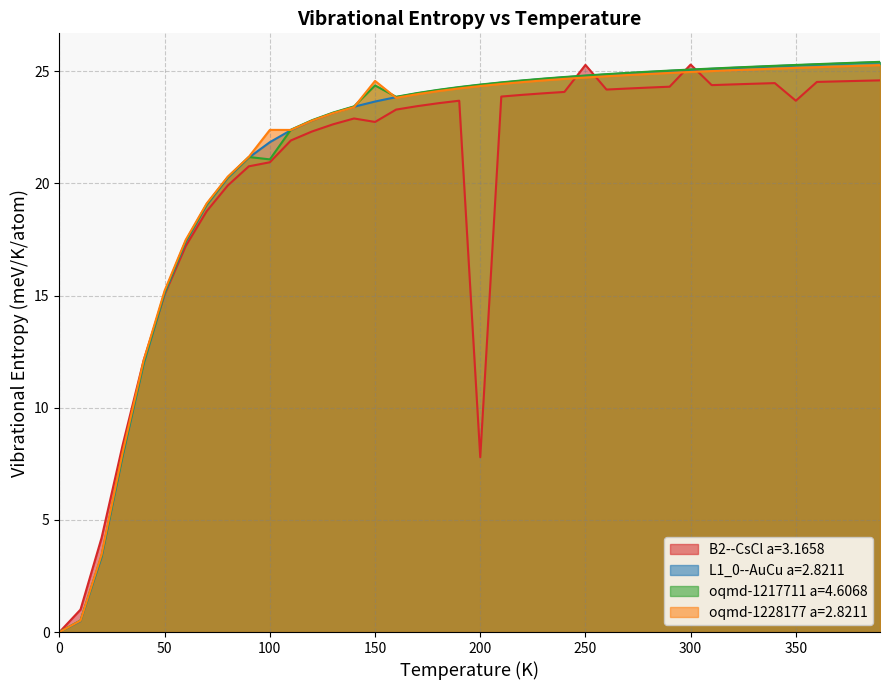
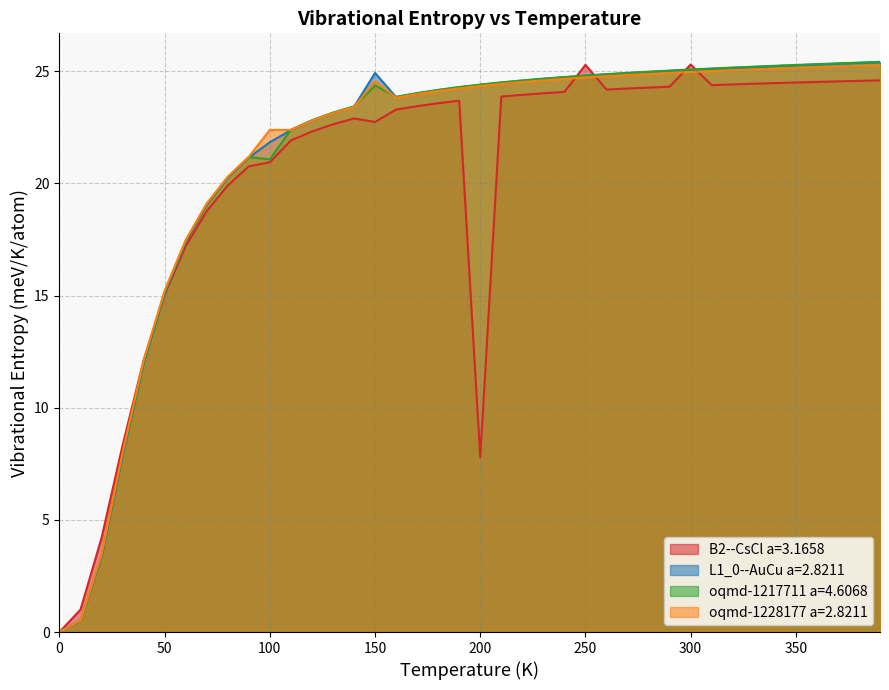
L1_0--AuCu a=2.8211, 150: 23.6 -> 24.9
B2--CsCl a=3.1658, 350: 23.7 -> 24.5
